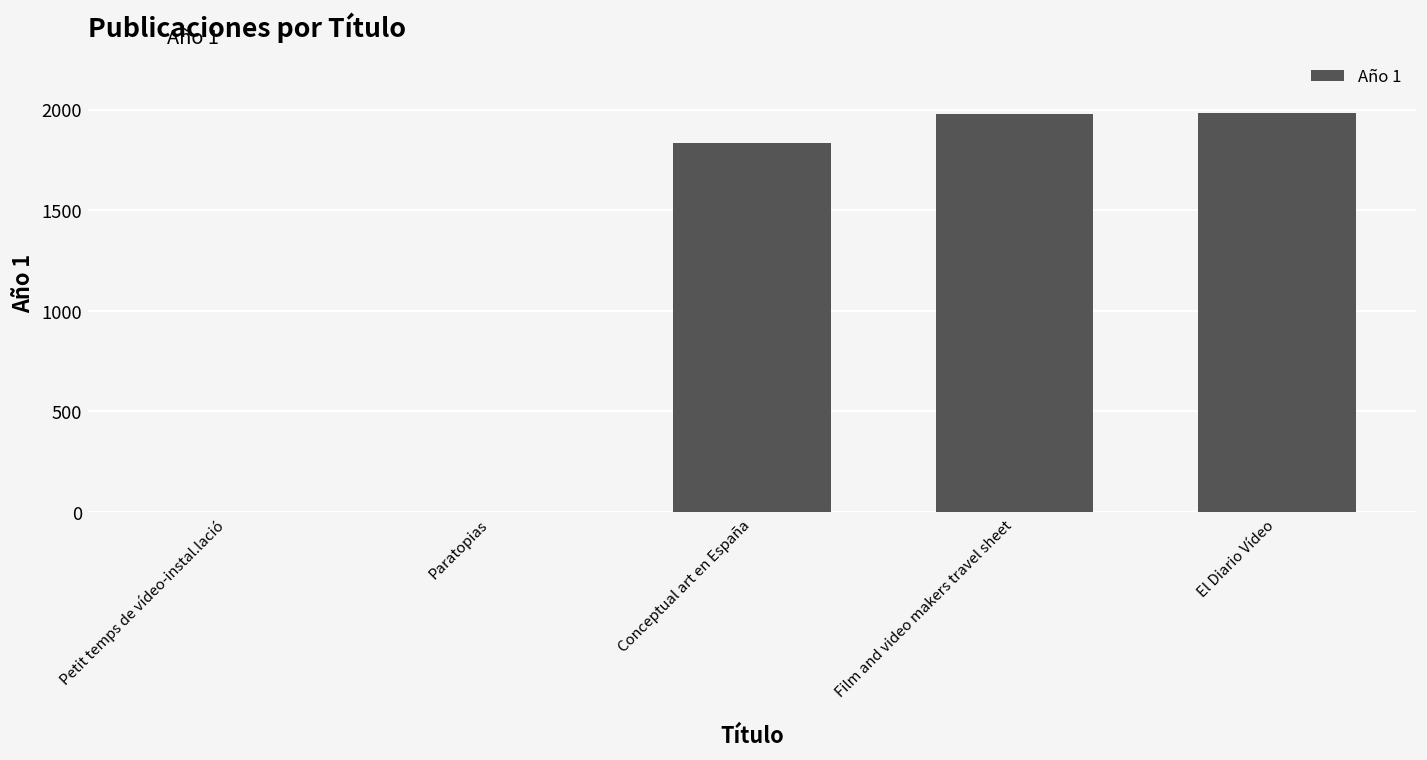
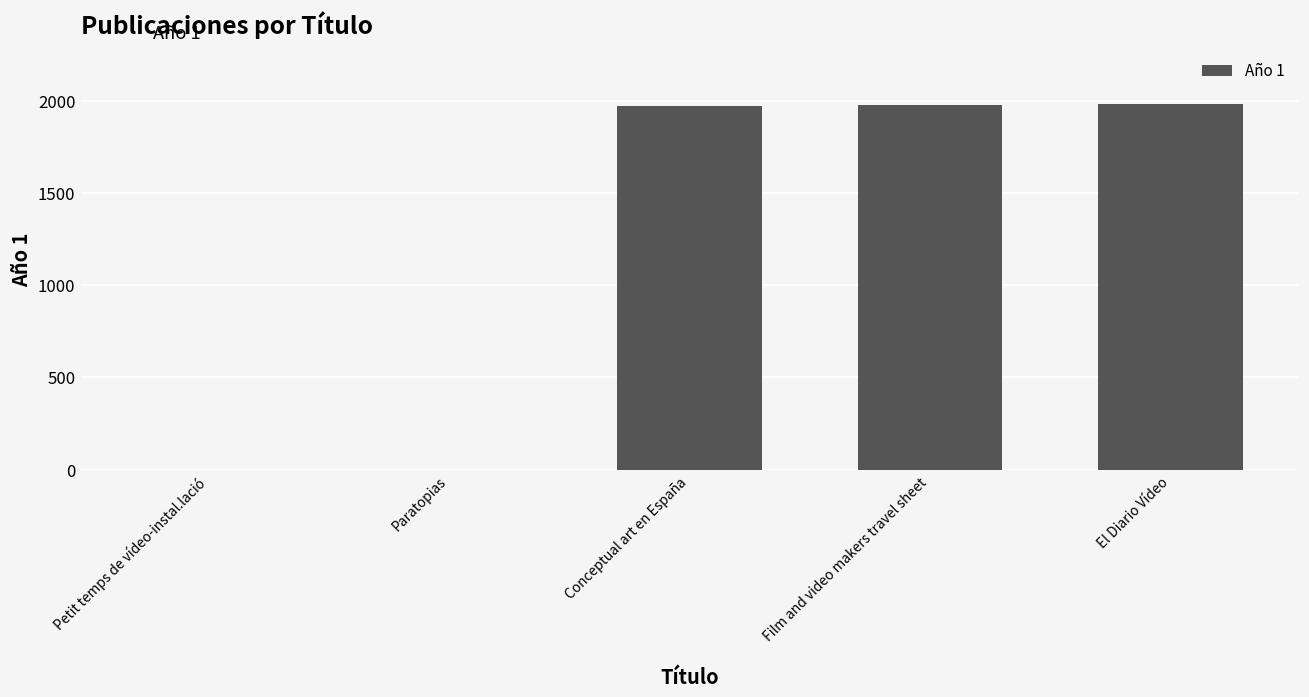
Conceptual art en España: 1830 -> 1970
